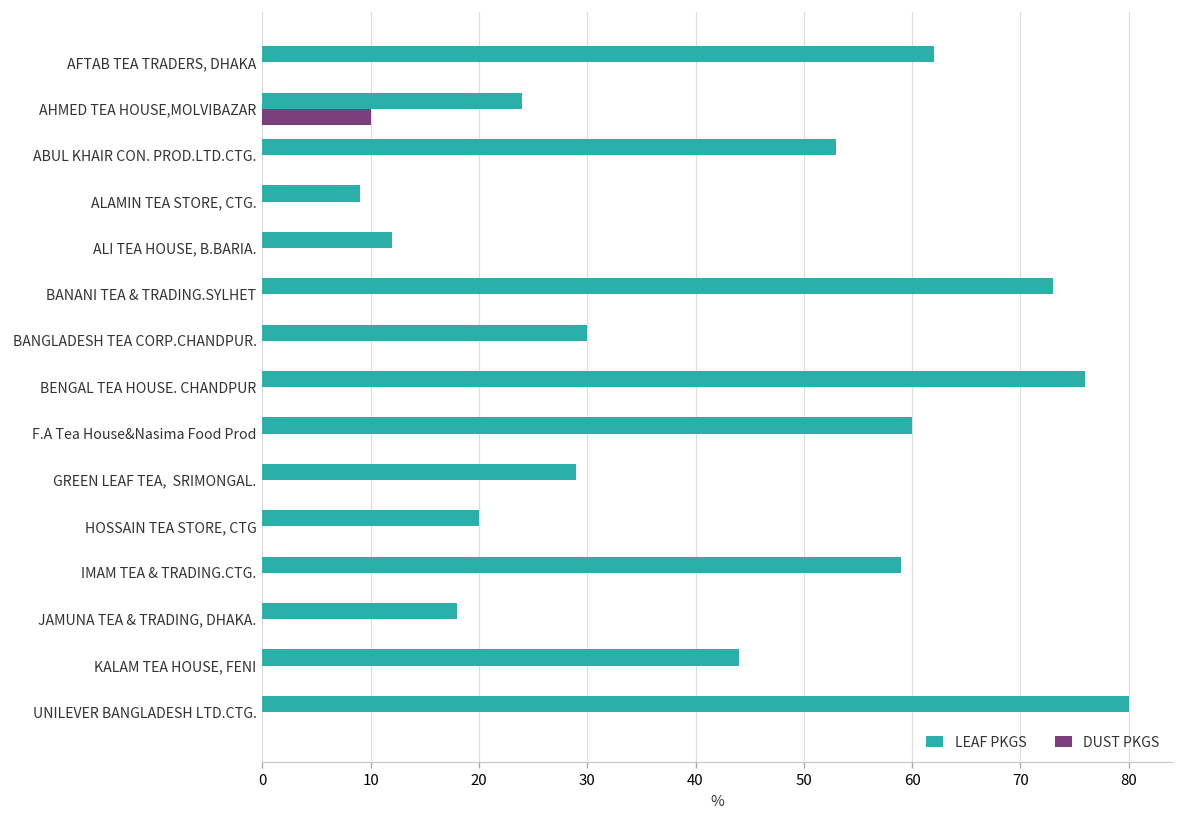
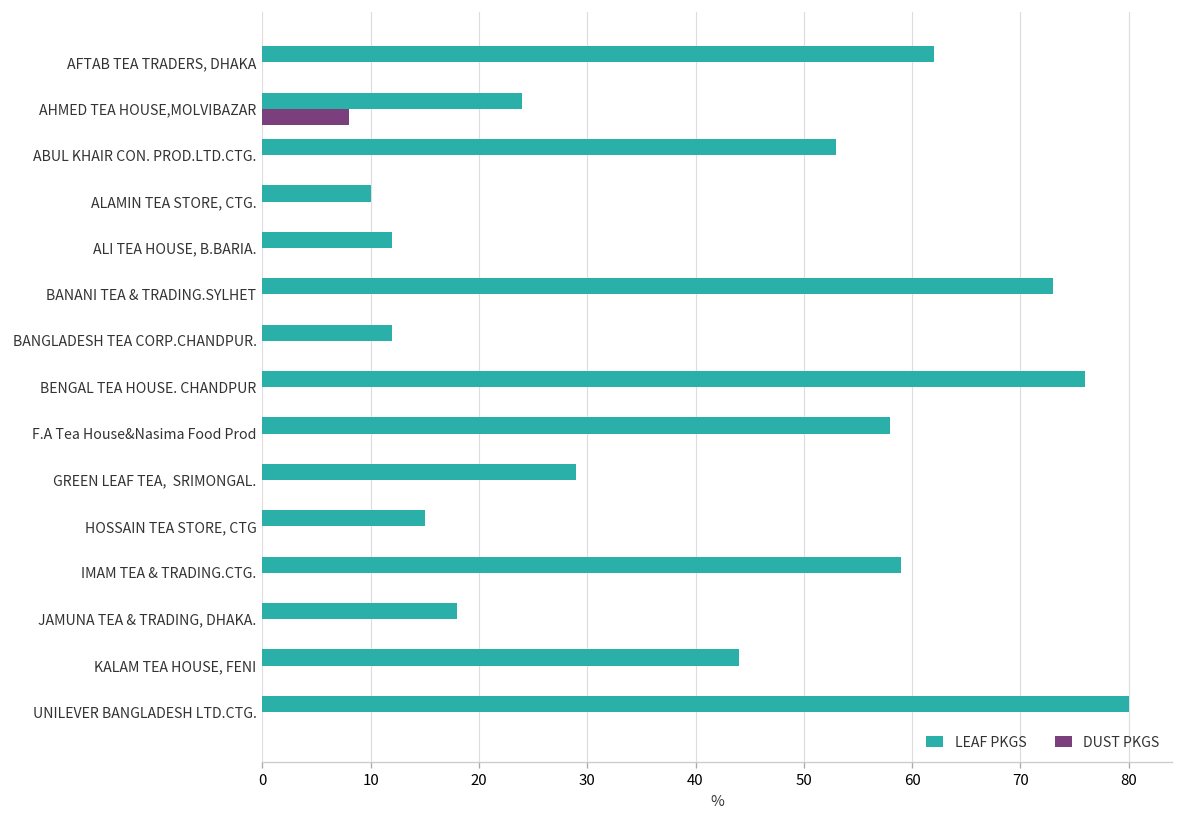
DUST PKGS, AHMED TEA HOUSE,MOLVIBAZAR: 10 -> 8
LEAF PKGS, ALAMIN TEA STORE, CTG.: 9 -> 10
LEAF PKGS, BANGLADESH TEA CORP.CHANDPUR.: 30 -> 12
LEAF PKGS, F.A Tea House&Nasima Food Prod: 60 -> 58
LEAF PKGS, HOSSAIN TEA STORE, CTG: 20 -> 15
